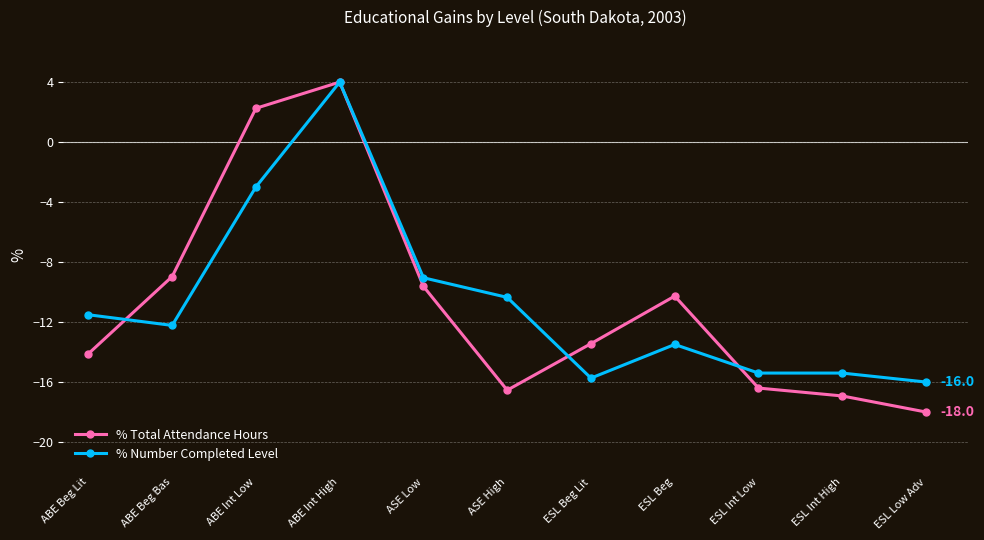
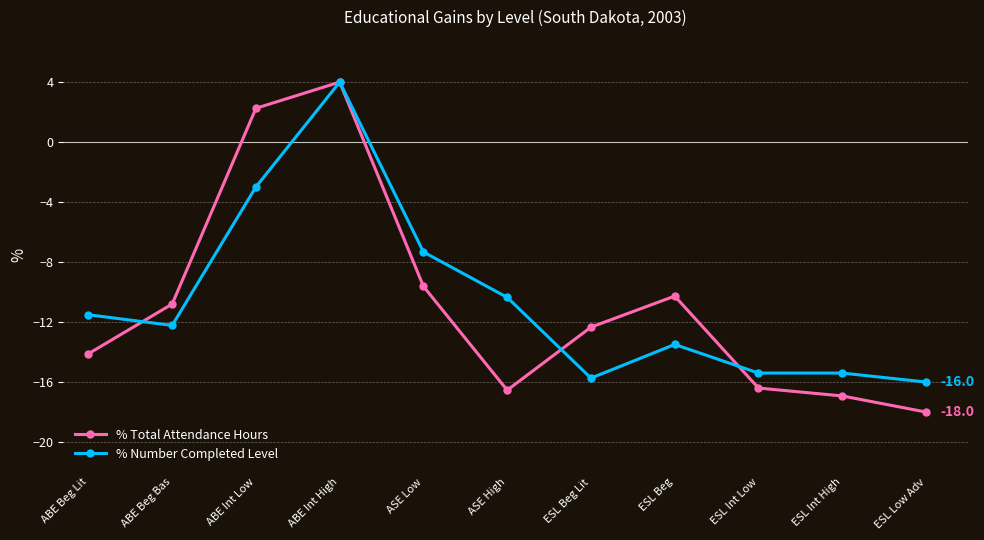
% Total Attendance Hours, ABE Beg Bas: -9.0 -> -10.8
% Number Completed Level, ASE Low: -9.0 -> -7.3
% Total Attendance Hours, ESL Beg Lit: -13.4 -> -12.3
